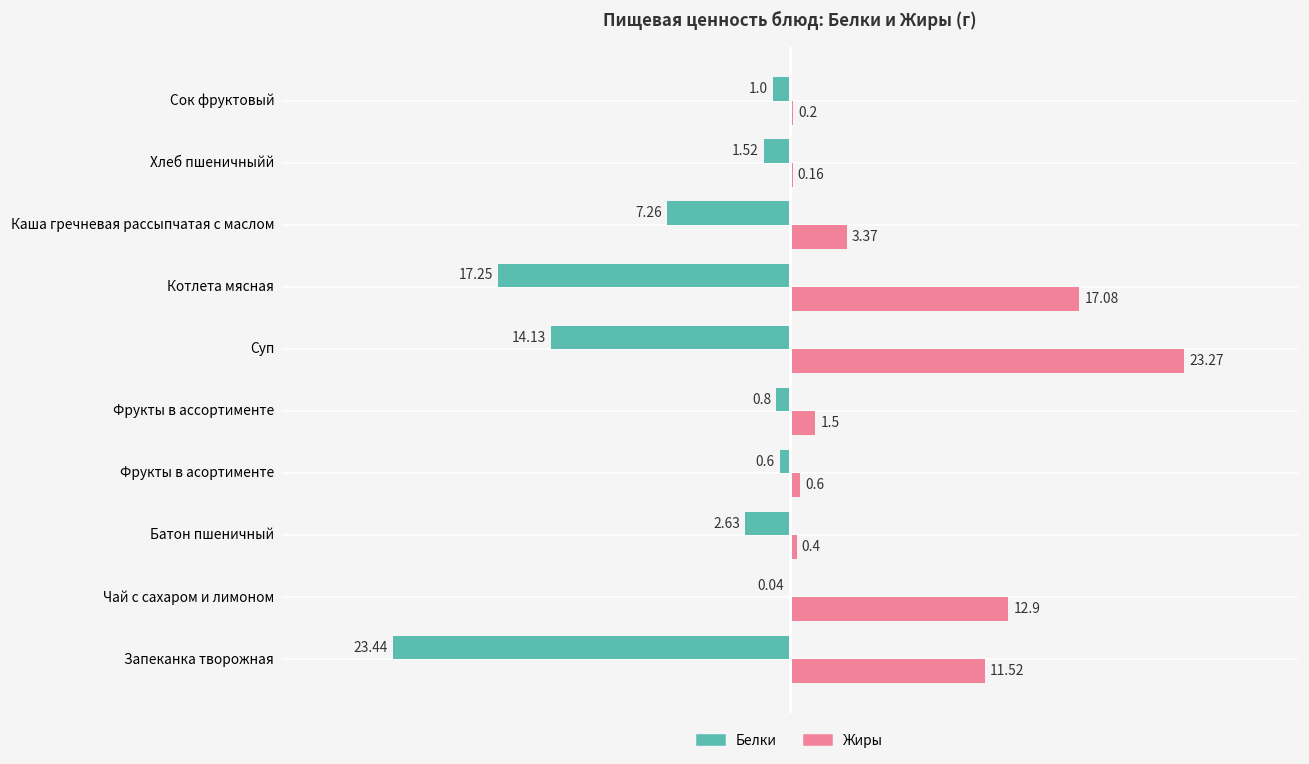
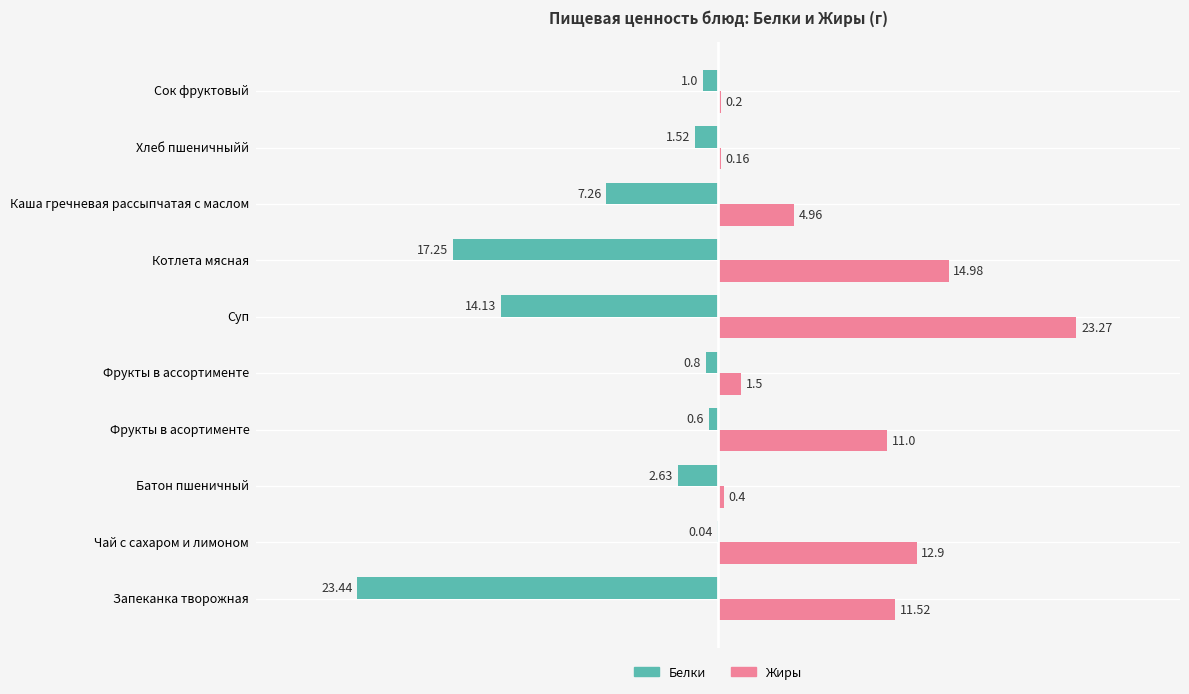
Жиры, Каша гречневая рассыпчатая с маслом: 3.37 -> 4.96
Жиры, Котлета мясная: 17.08 -> 14.98
Жиры, Фрукты в асортименте: 0.6 -> 11.0
